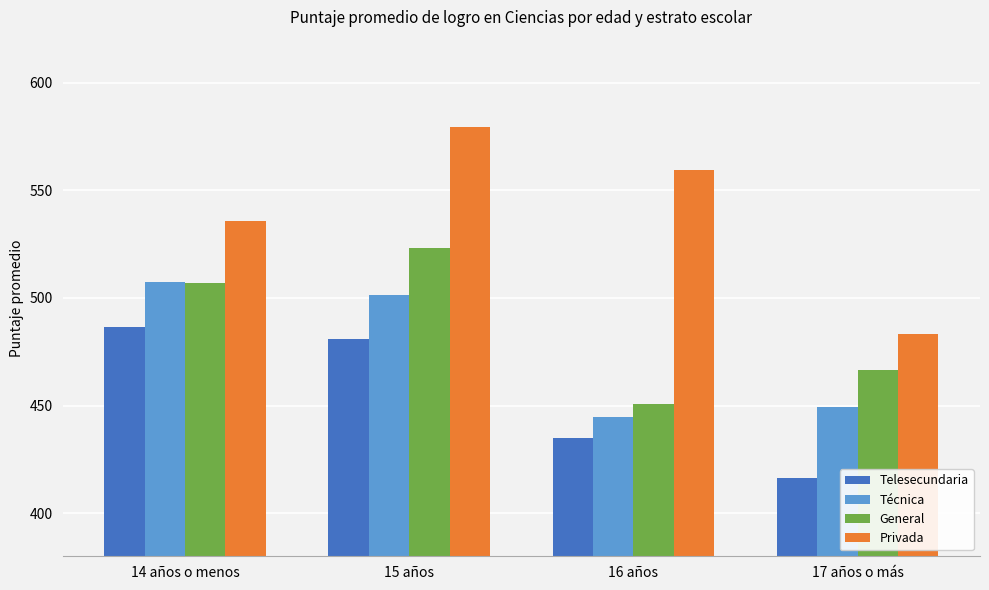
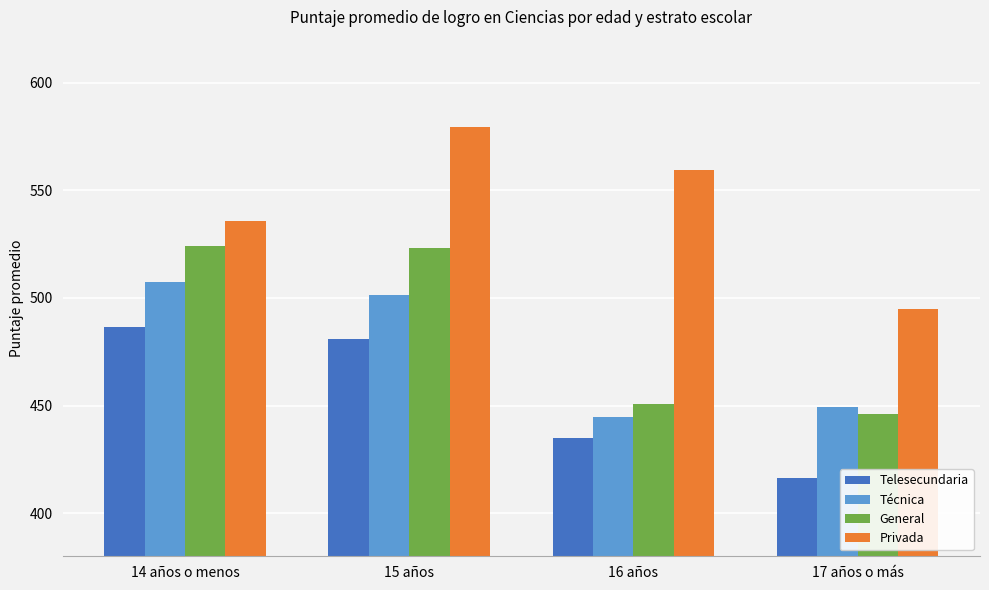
General, 14 años o menos: 507 -> 524
General, 17 años o más: 467 -> 446
Privada, 17 años o más: 483 -> 495
